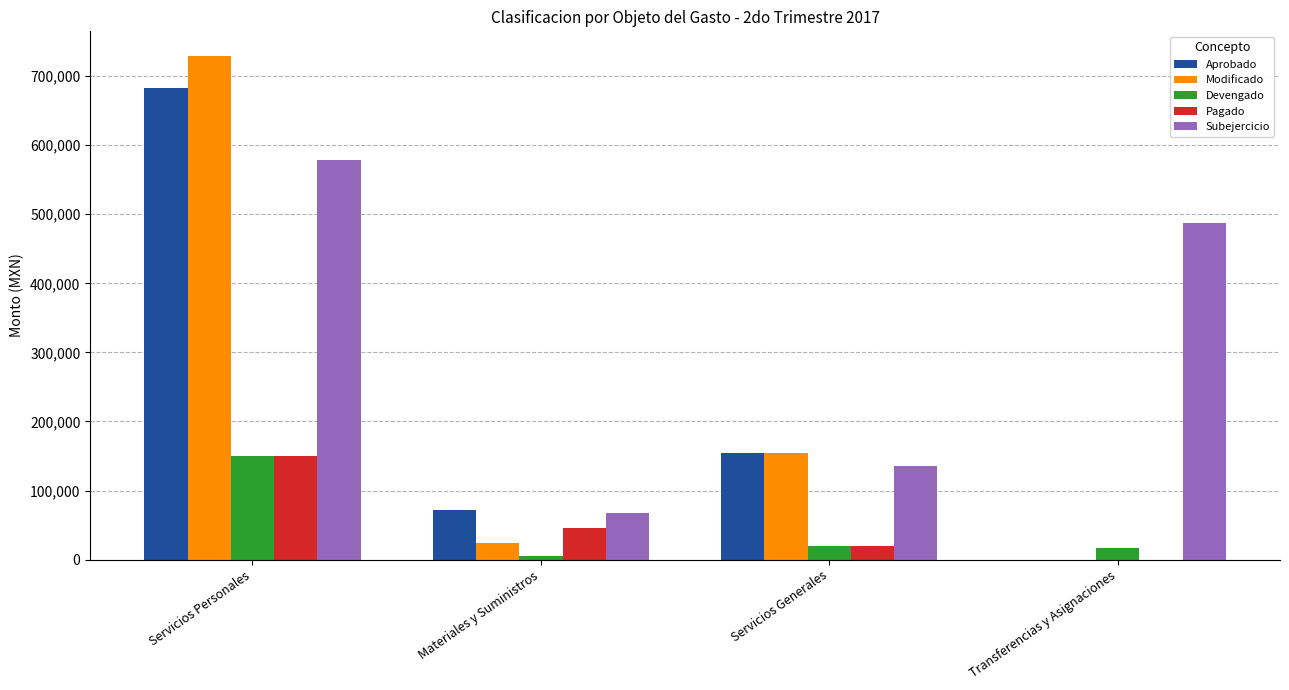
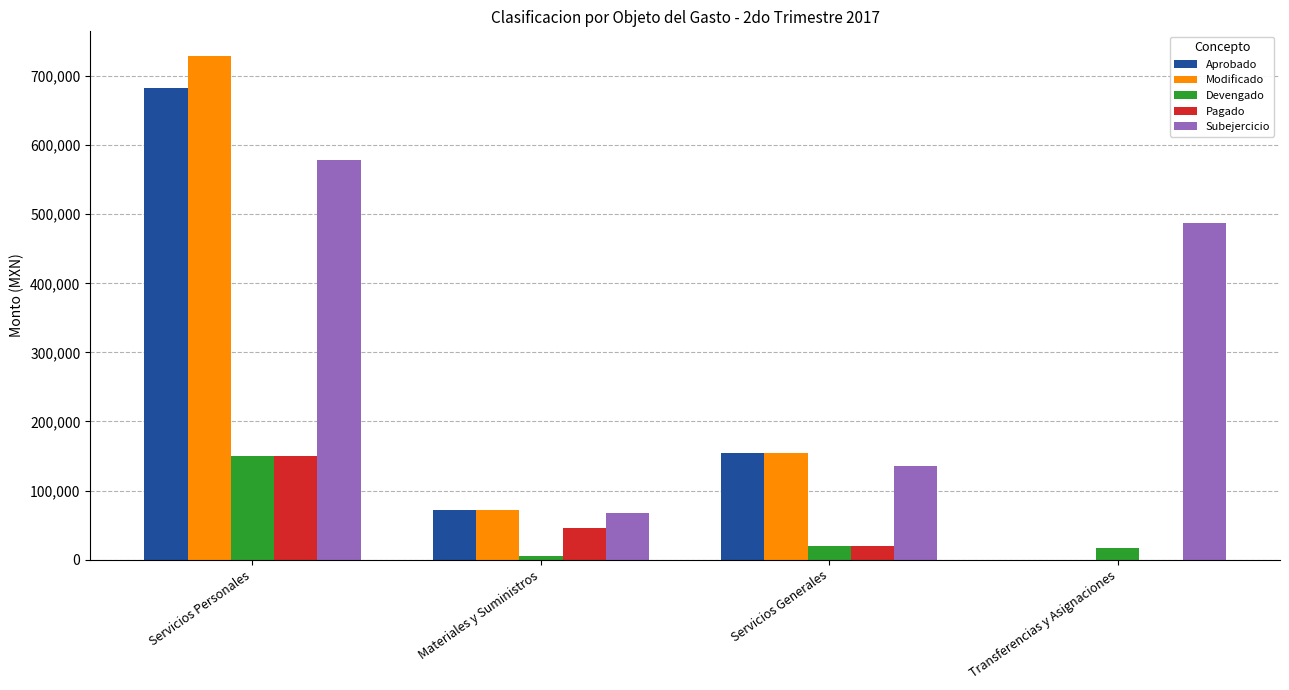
Modificado, Materiales y Suministros: 20,000 -> 70,000
